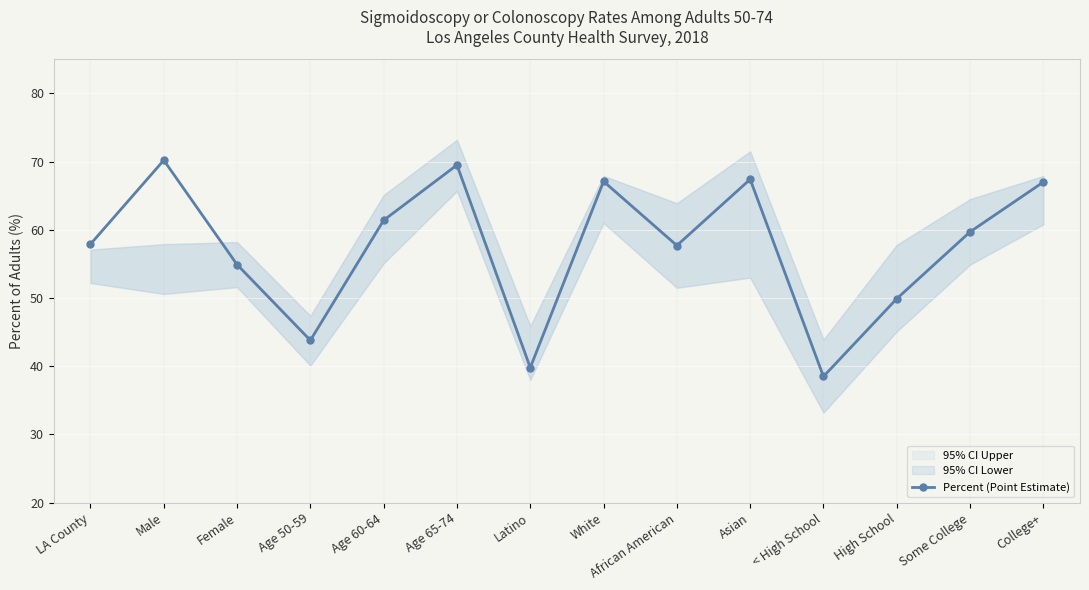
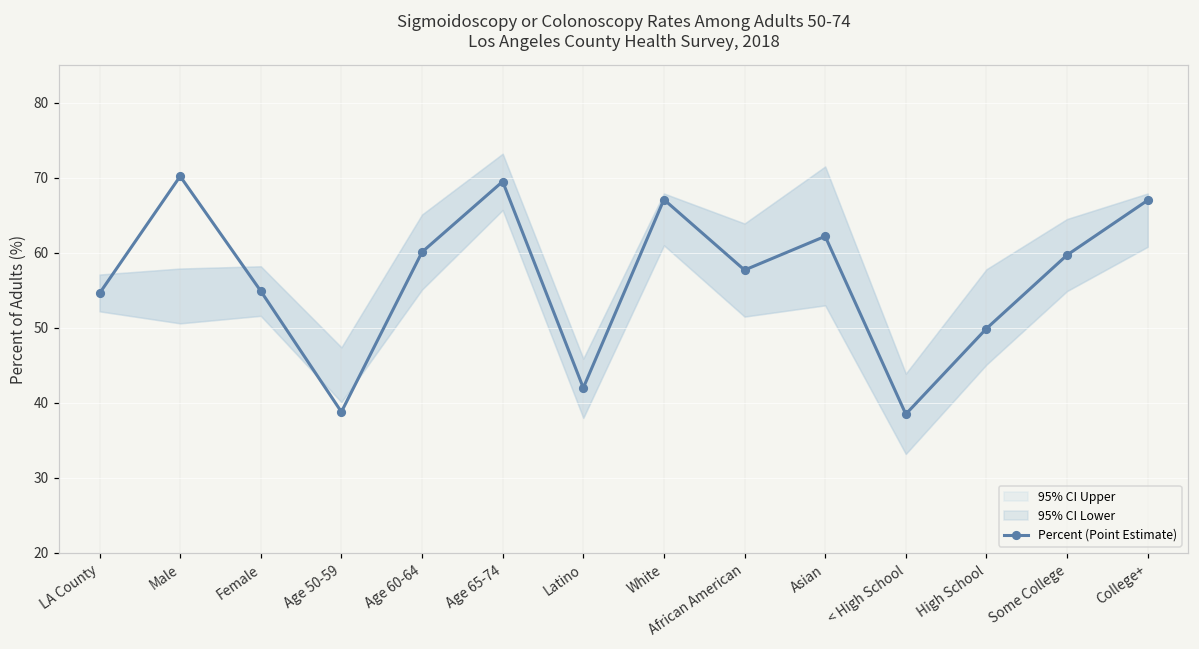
Percent (Point Estimate), LA County: 58 -> 55
Percent (Point Estimate), Age 50-59: 44 -> 39
Percent (Point Estimate), Age 60-64: 61 -> 60
Percent (Point Estimate), Latino: 40 -> 42
Percent (Point Estimate), Asian: 67 -> 62
